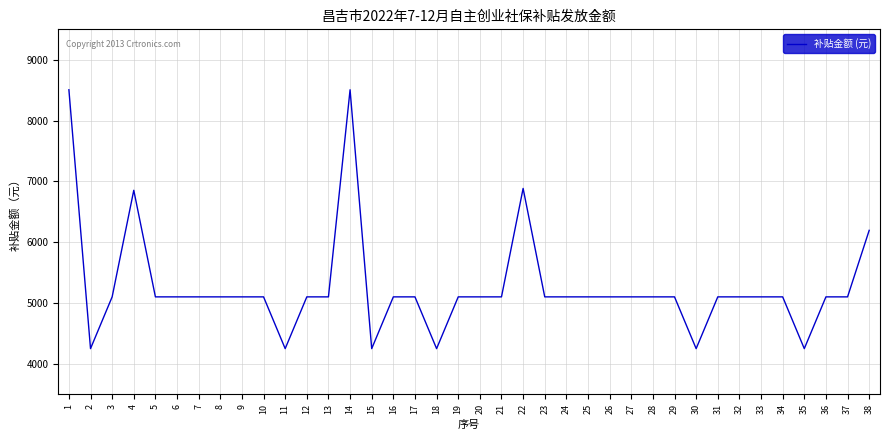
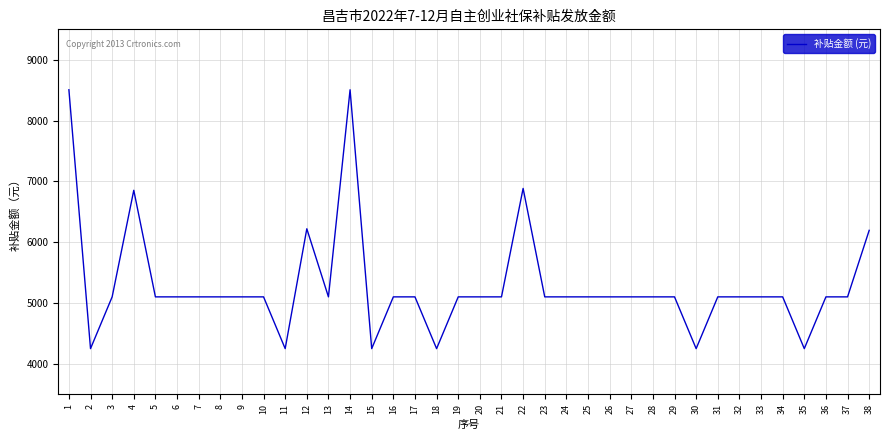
12: 5100 -> 6200
